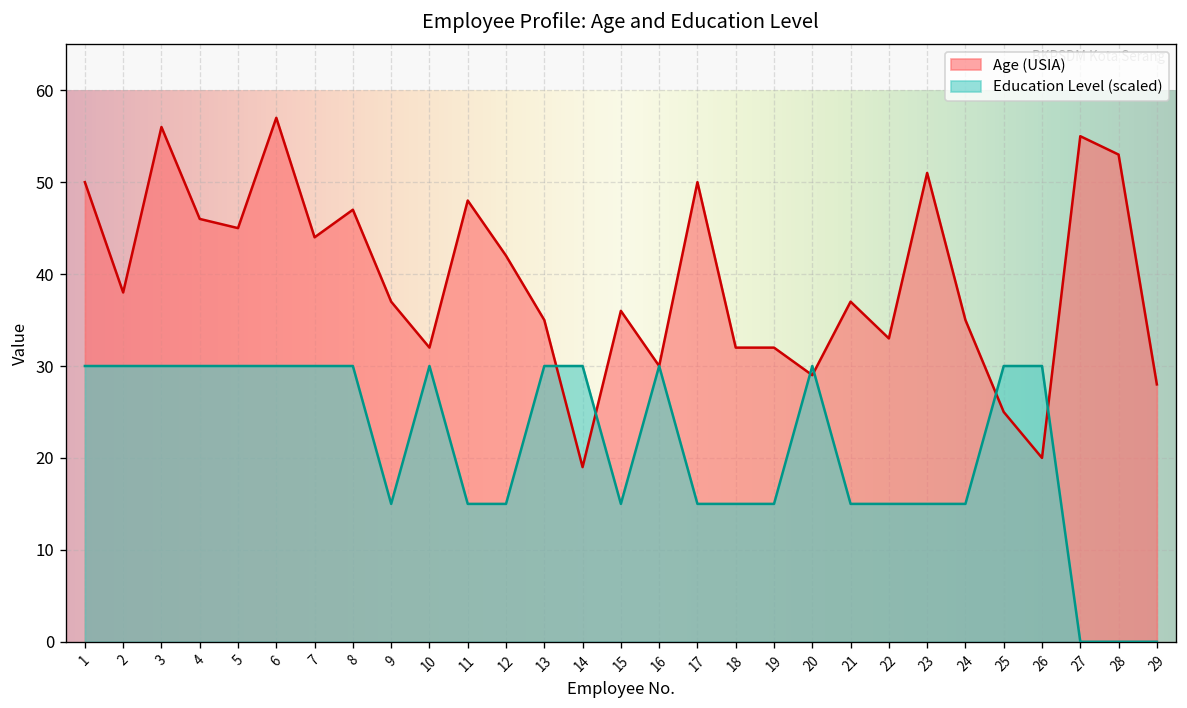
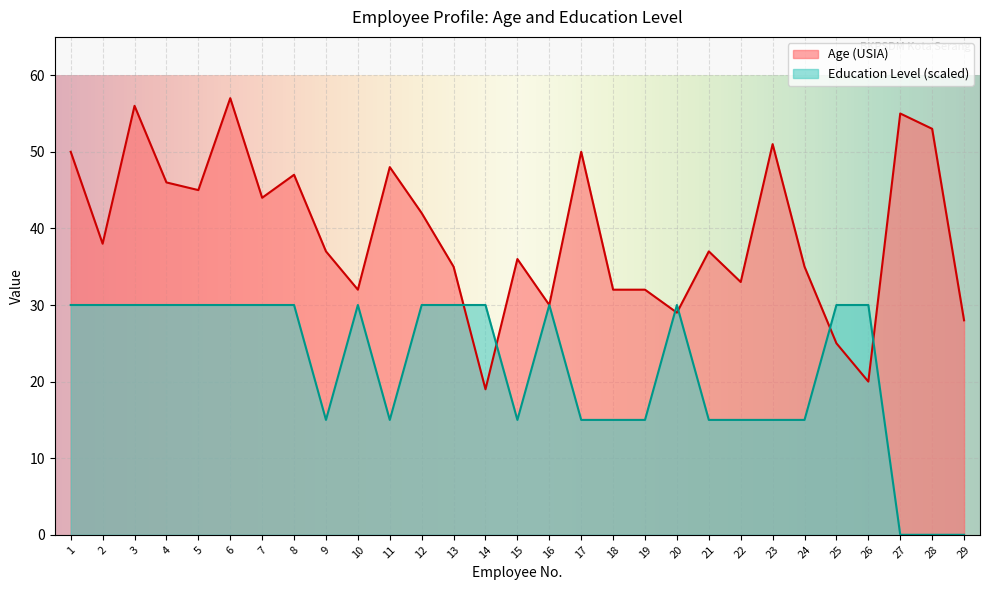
Education Level (scaled), 12: 15 -> 30
